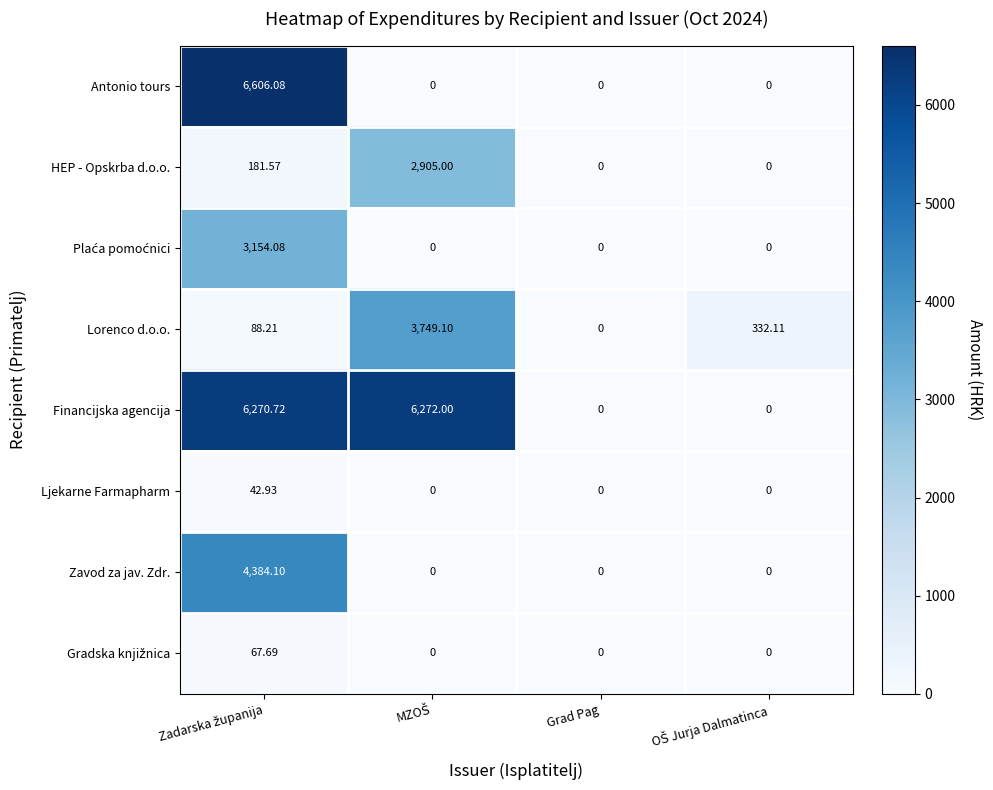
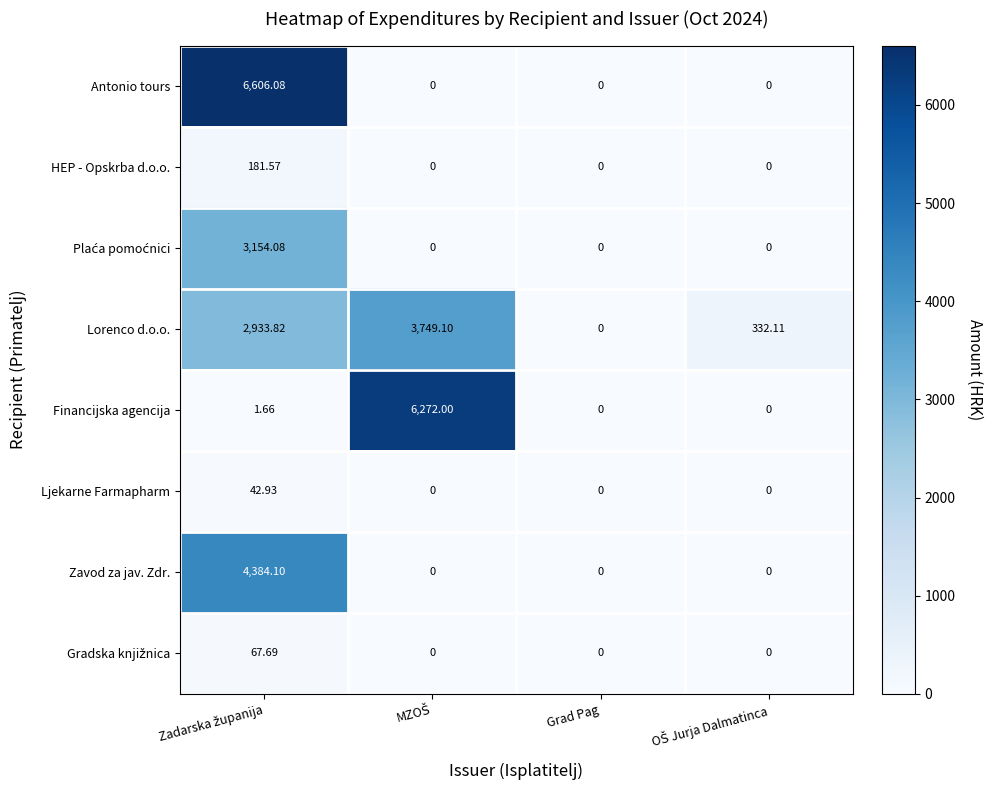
HEP - Opskrba d.o.o., MZOŠ: 2,905.00 -> 0
Lorenco d.o.o., Zadarska županija: 88.21 -> 2,933.82
Financijska agencija, Zadarska županija: 6,270.72 -> 1.66
